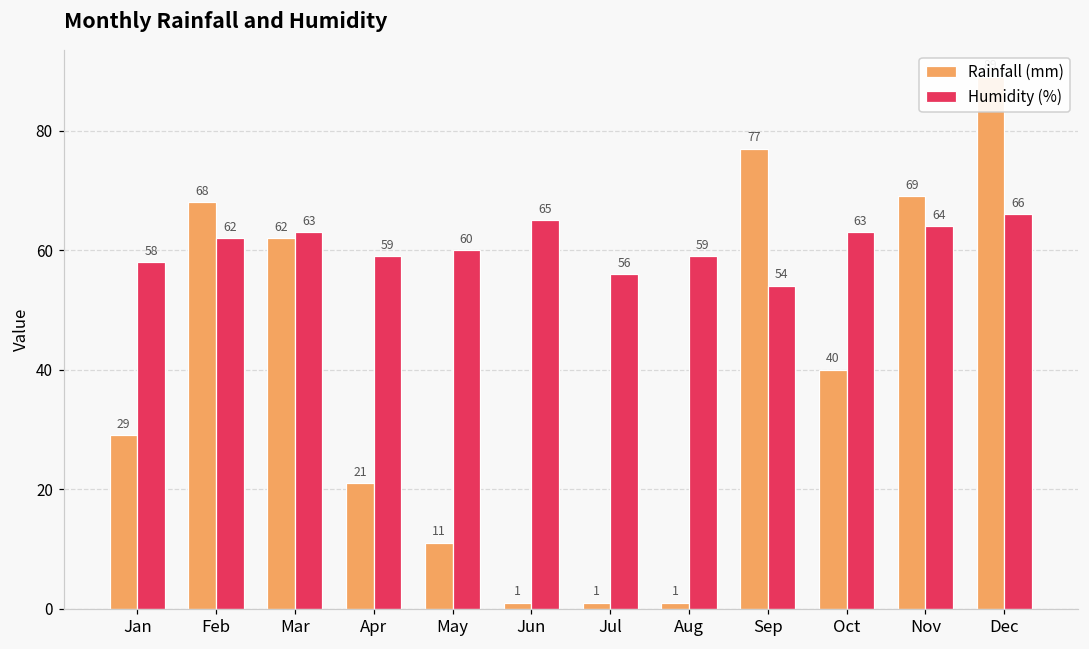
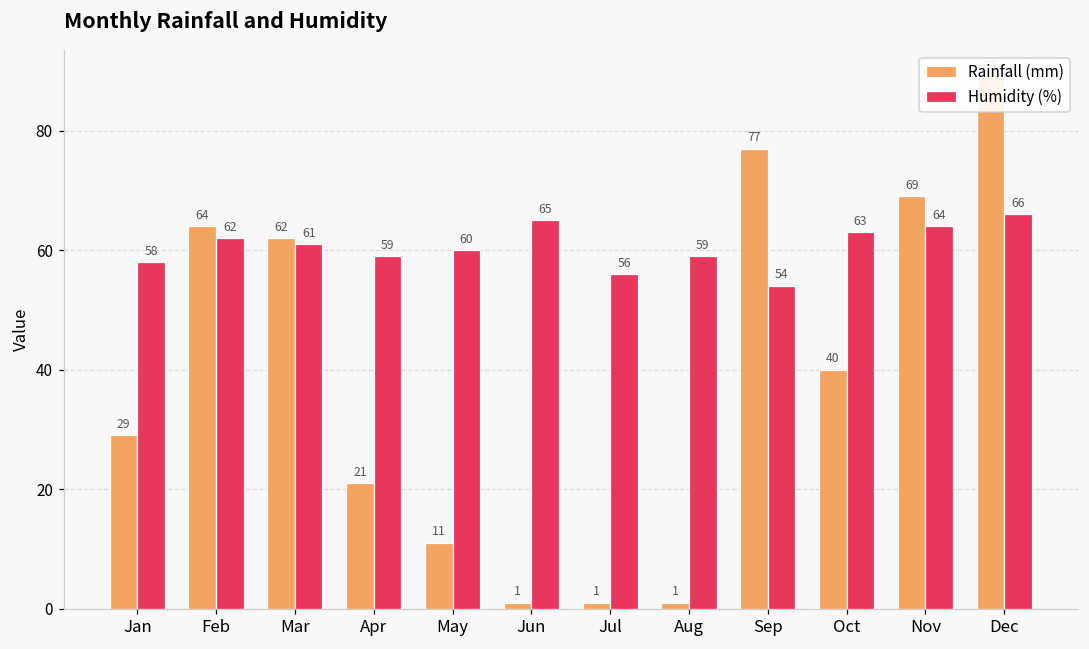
Rainfall (mm), Feb: 68 -> 64
Humidity (%), Mar: 63 -> 61
